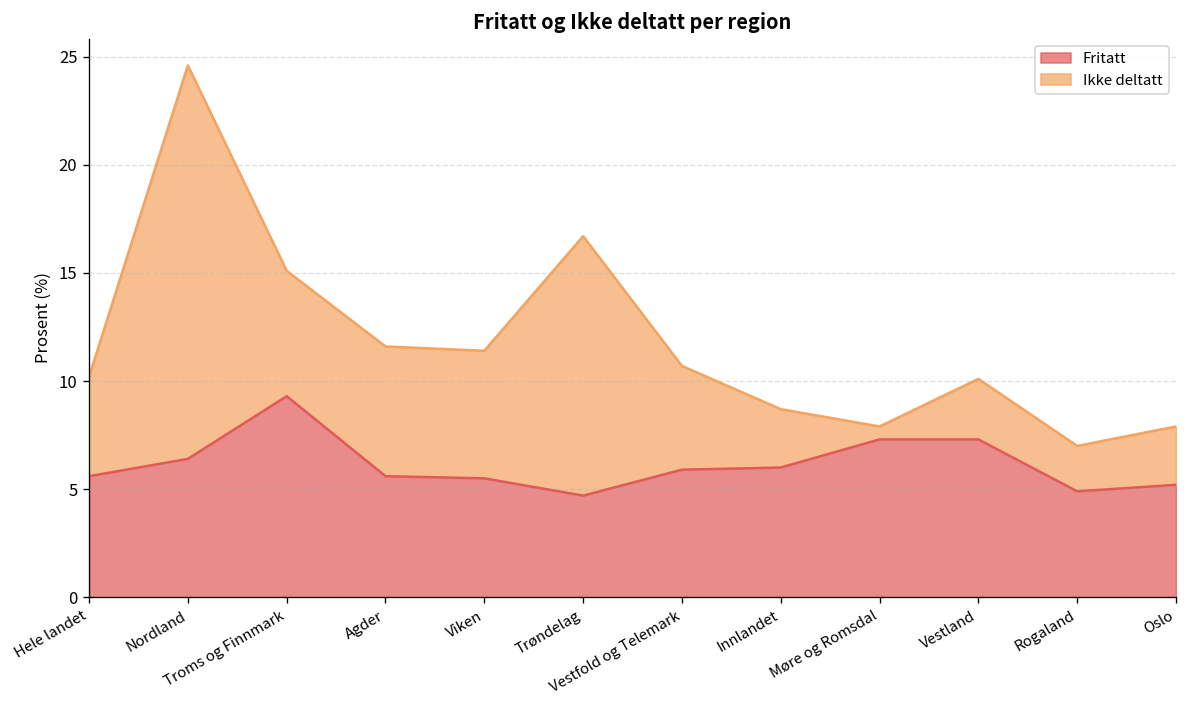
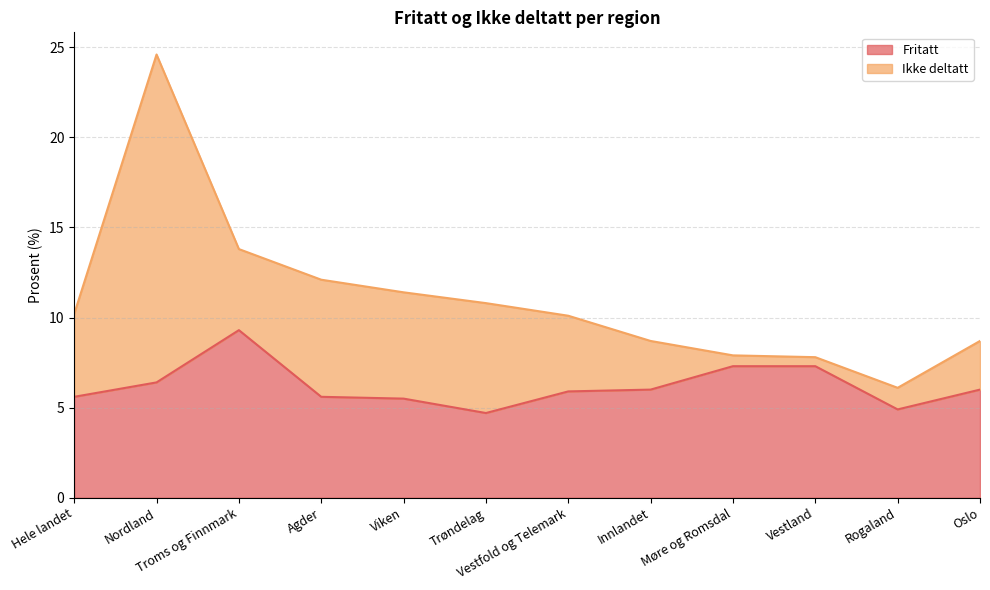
Ikke deltatt, Troms og Finnmark: 5.8 -> 4.5
Ikke deltatt, Agder: 6.0 -> 6.5
Ikke deltatt, Trøndelag: 12.0 -> 6.1
Ikke deltatt, Vestfold og Telemark: 4.8 -> 4.2
Ikke deltatt, Vestland: 2.8 -> 0.5
Ikke deltatt, Rogaland: 2.1 -> 1.2
Fritatt, Oslo: 5.2 -> 6.0
